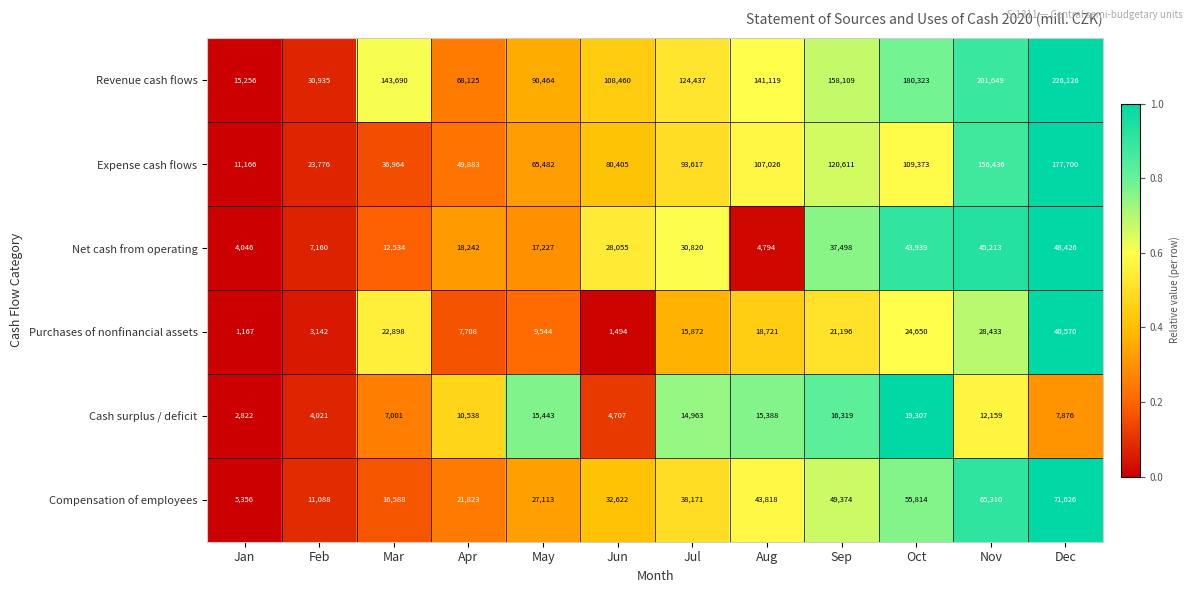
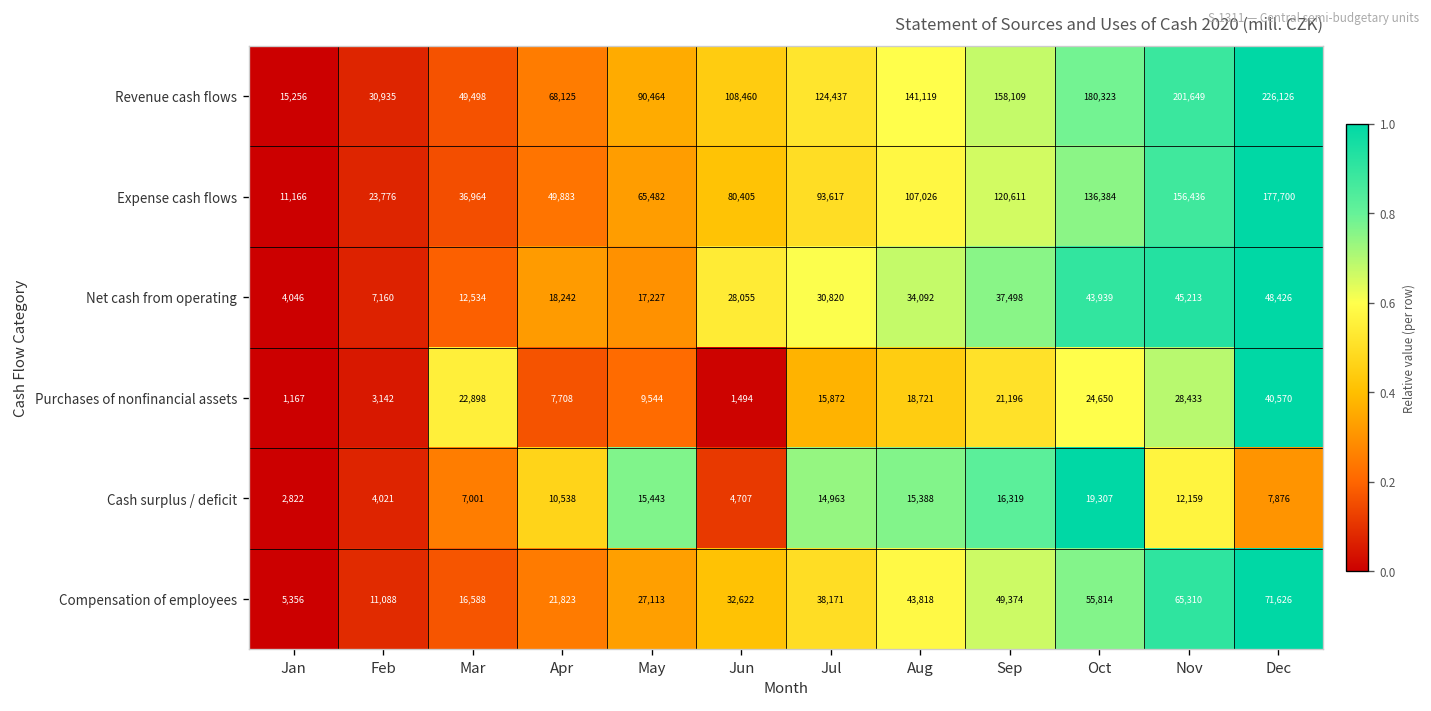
Revenue cash flows, Mar: 143,690 -> 49,498
Expense cash flows, Oct: 109,373 -> 136,384
Net cash from operating, Aug: 4,794 -> 34,092
